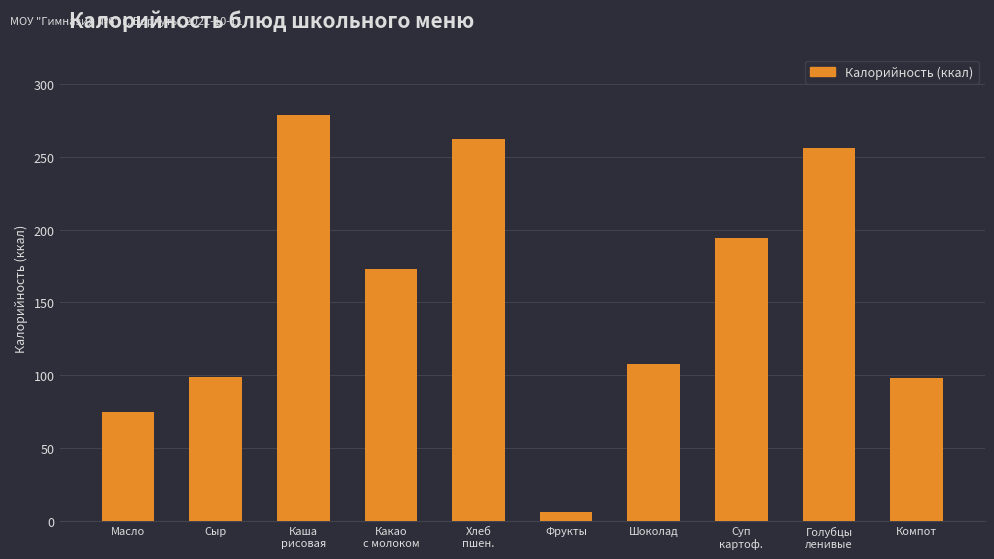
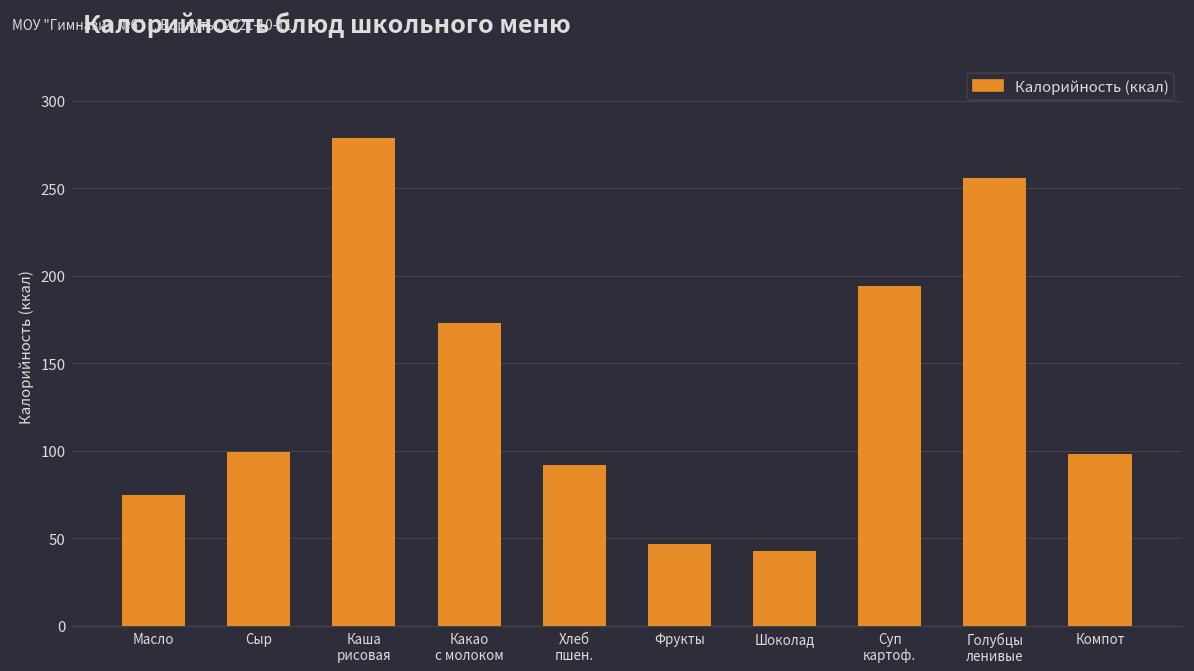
Хлеб пшен.: 262 -> 92
Фрукты: 7 -> 47
Шоколад: 108 -> 43
